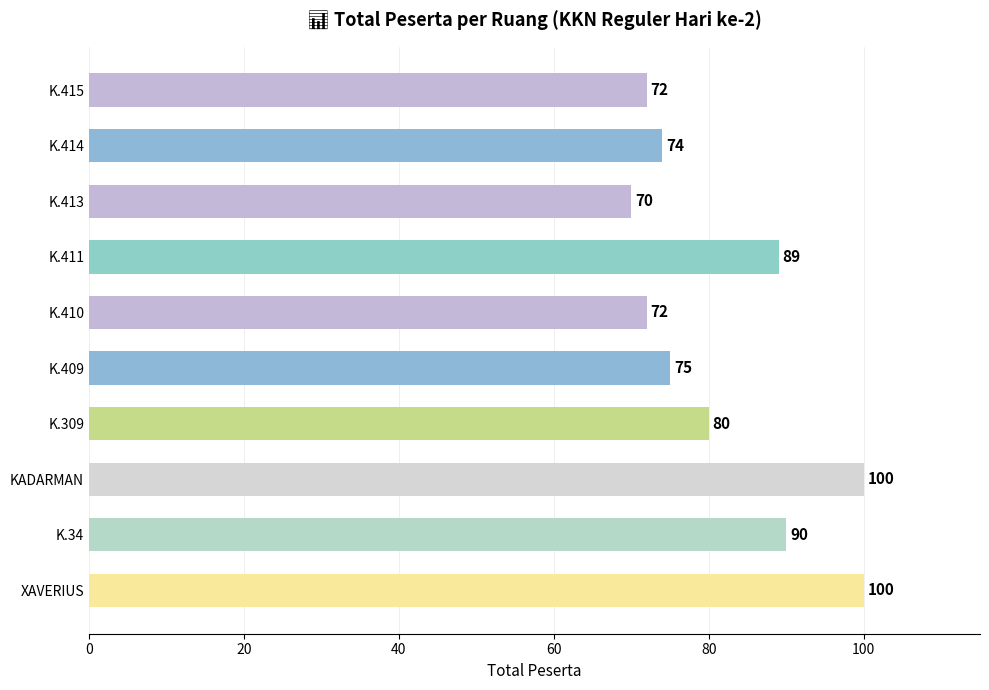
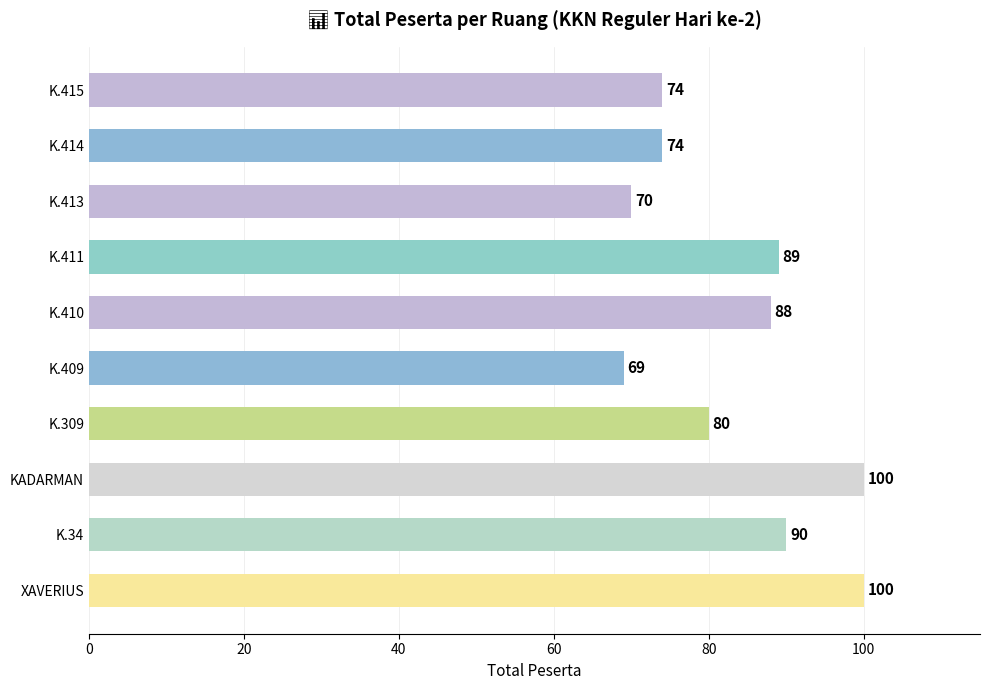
K.415: 72 -> 74
K.410: 72 -> 88
K.409: 75 -> 69
